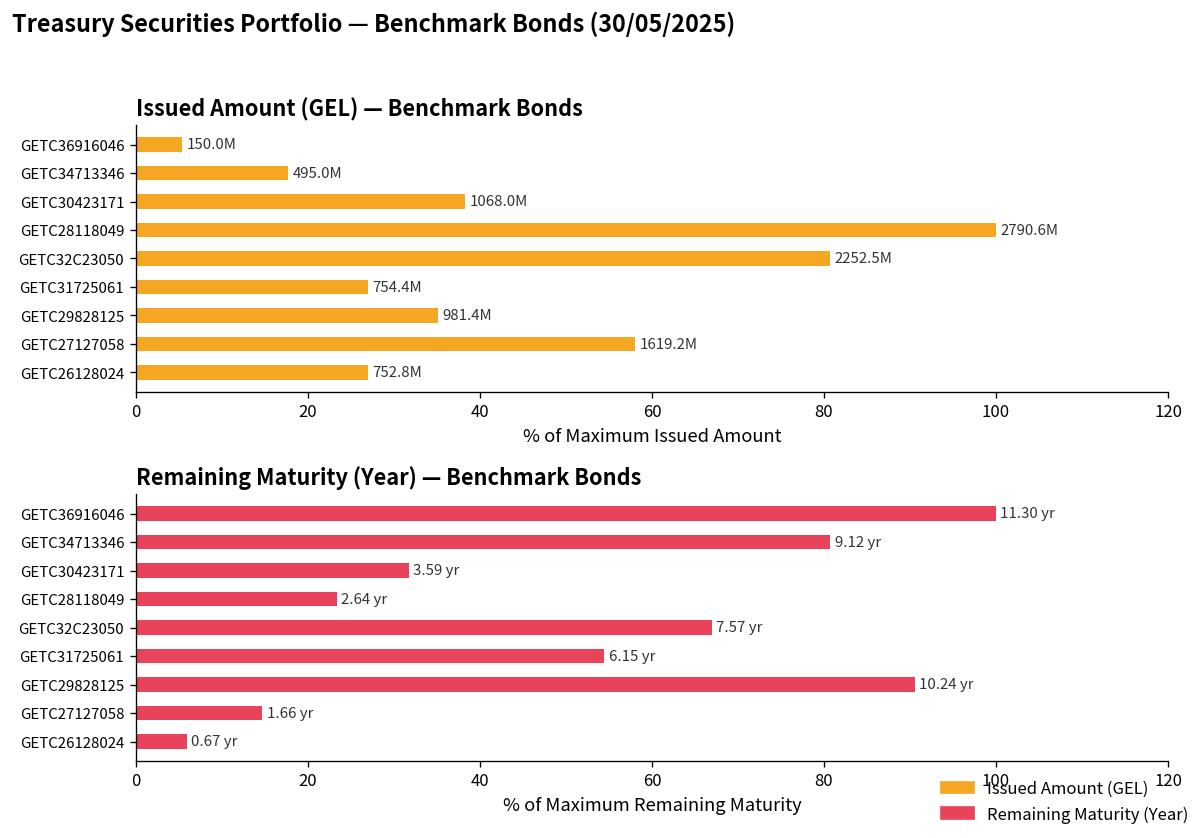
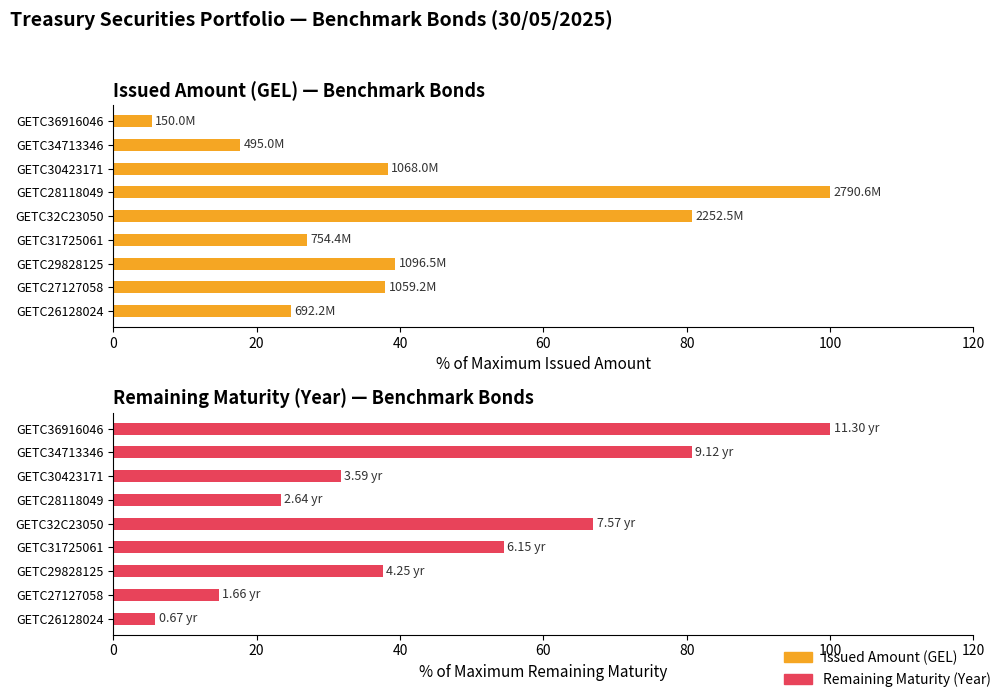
Issued Amount (GEL) — Benchmark Bonds, GETC29828125: 981.4M -> 1096.5M
Issued Amount (GEL) — Benchmark Bonds, GETC27127058: 1619.2M -> 1059.2M
Issued Amount (GEL) — Benchmark Bonds, GETC26128024: 752.8M -> 692.2M
Remaining Maturity (Year) — Benchmark Bonds, GETC29828125: 10.24 -> 4.25
